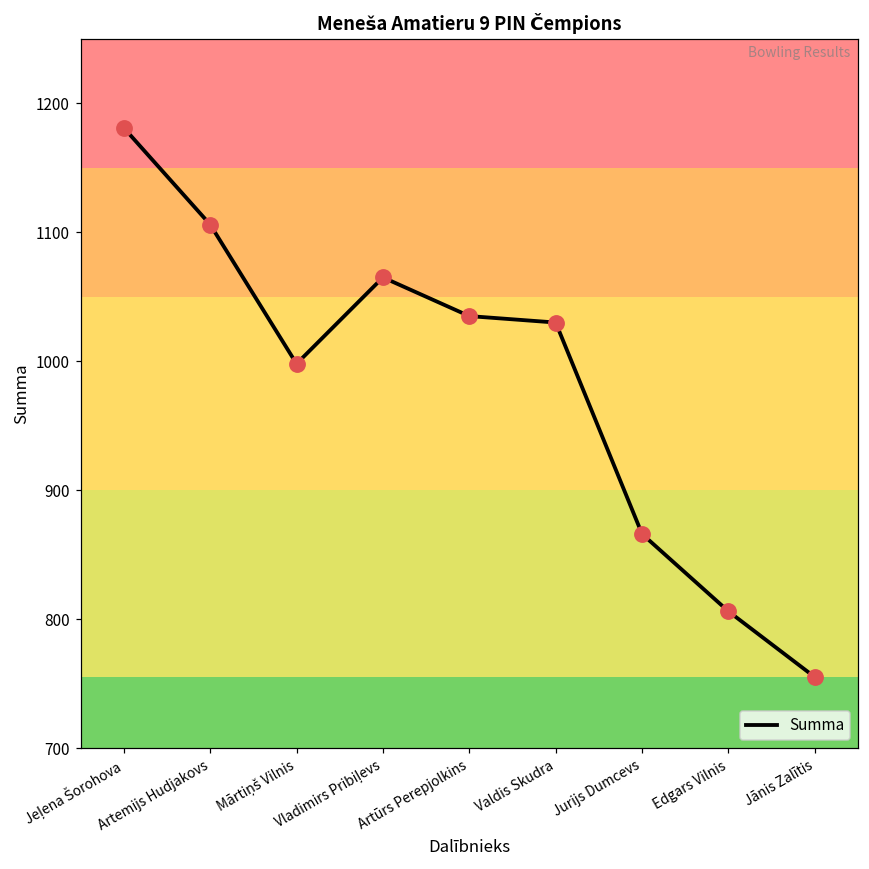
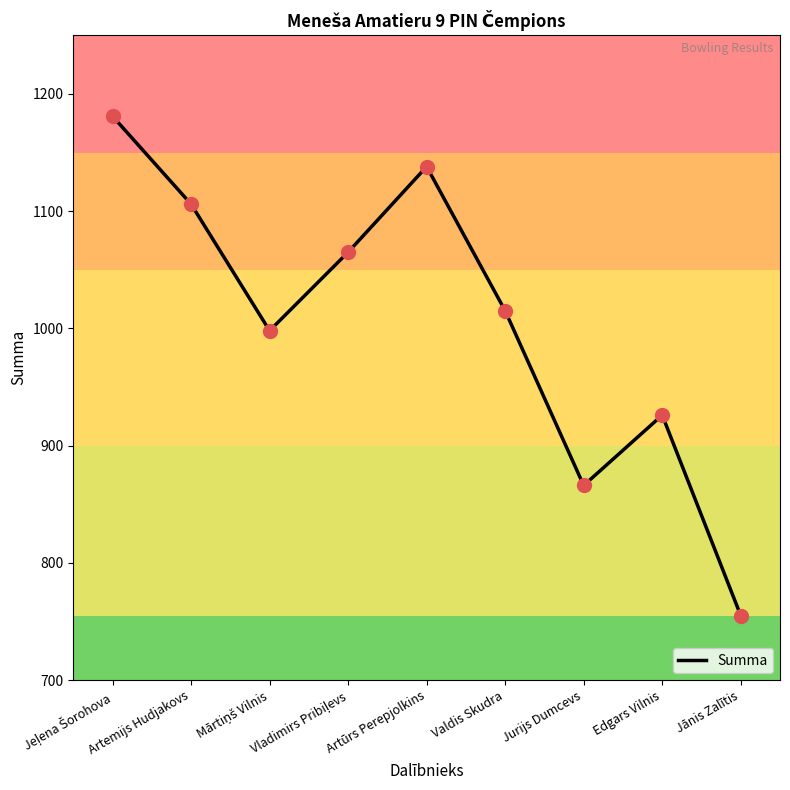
Artūrs Perepjolkins: 1035 -> 1138
Valdis Skudra: 1030 -> 1015
Edgars Vilnis: 806 -> 926
